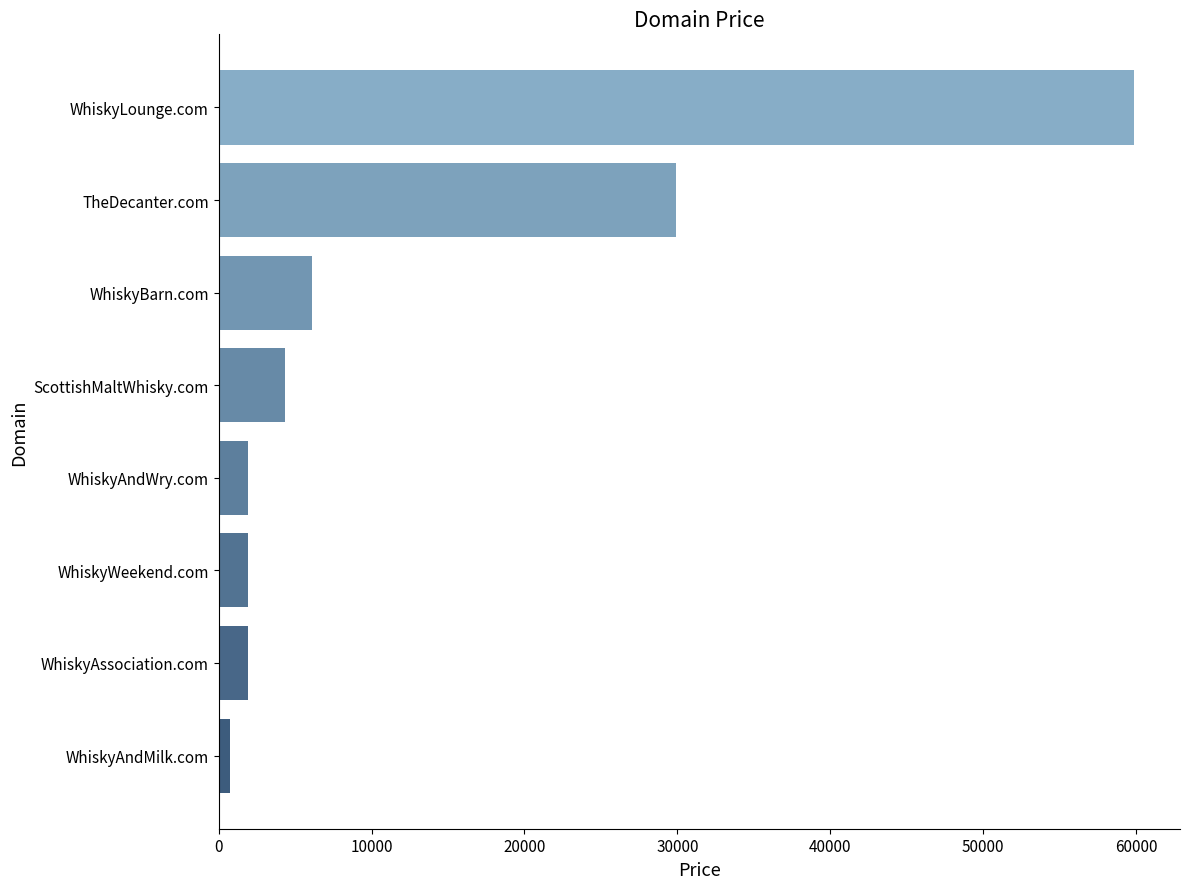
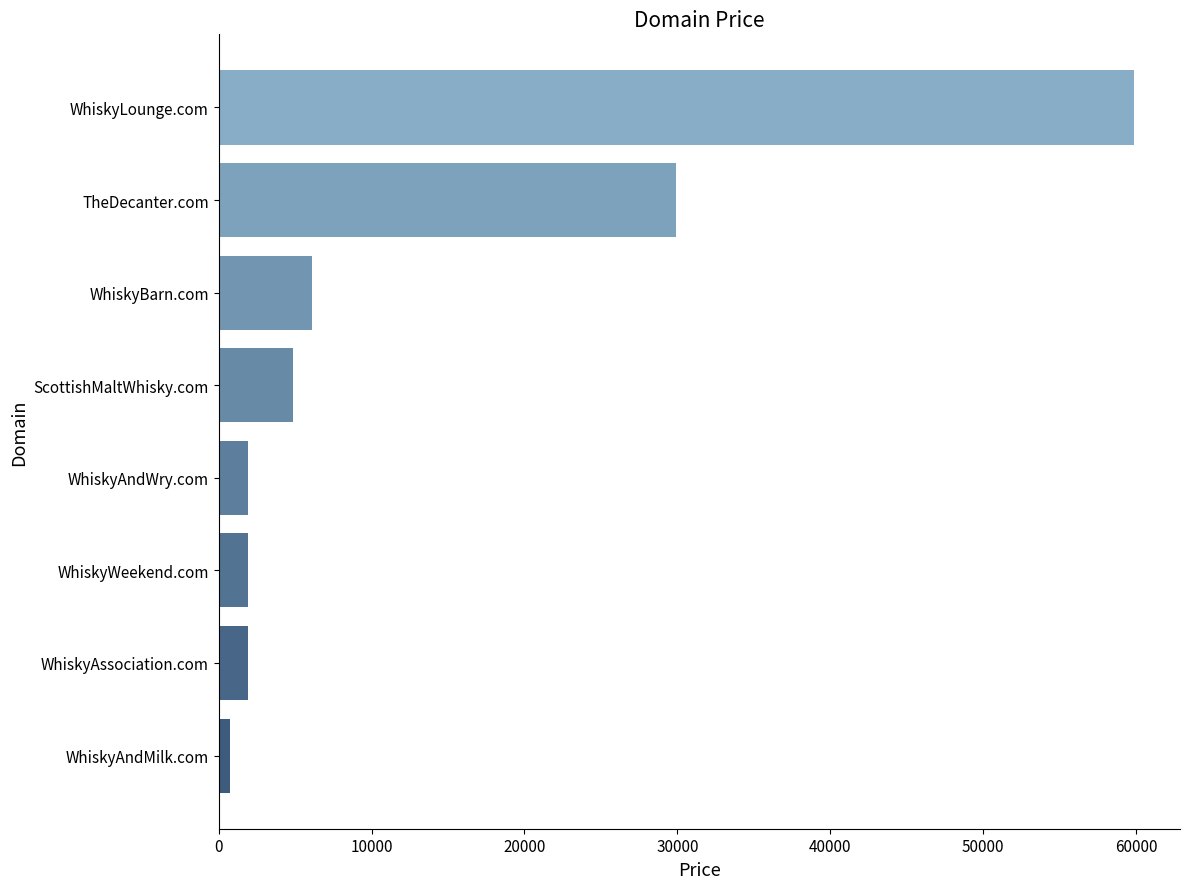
ScottishMaltWhisky.com: 4300 -> 4900
